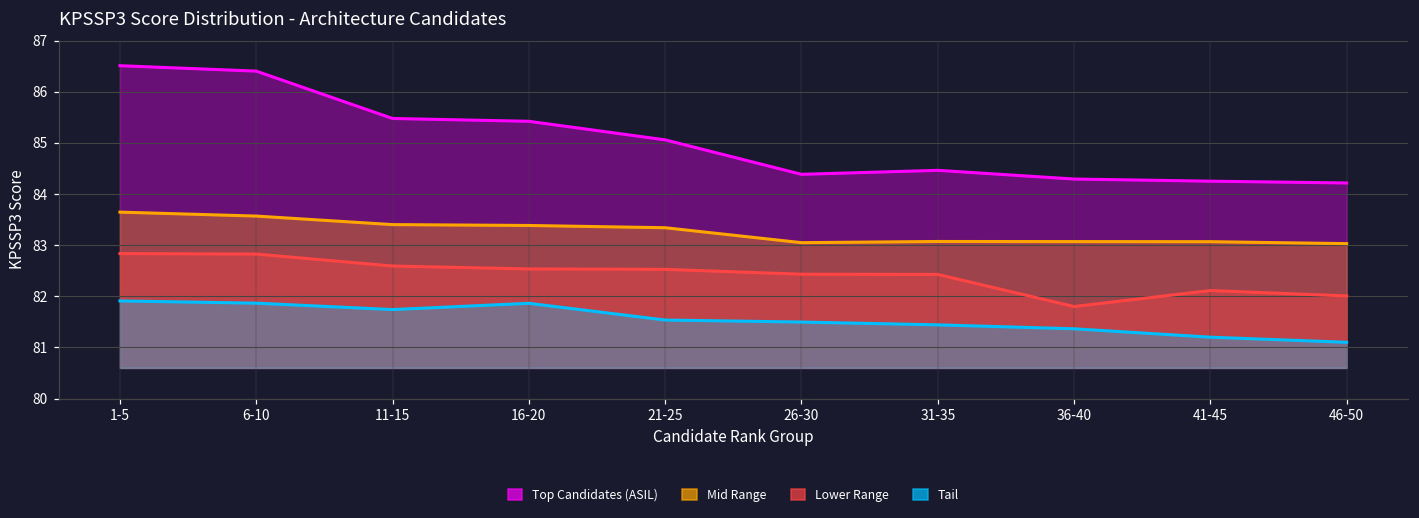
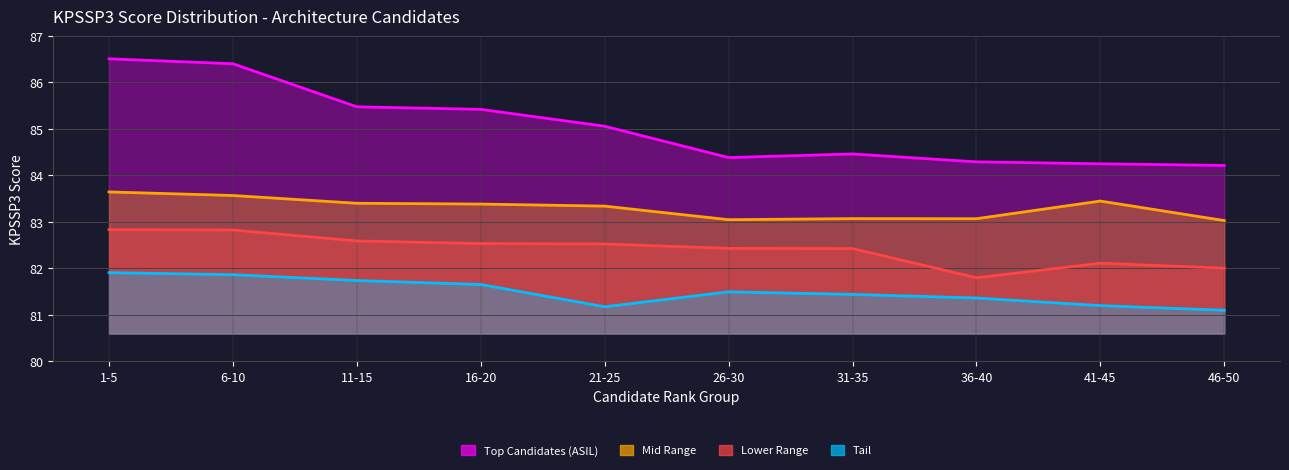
Tail, 16-20: 81.9 -> 81.7
Tail, 21-25: 81.5 -> 81.2
Mid Range, 41-45: 83.1 -> 83.4
